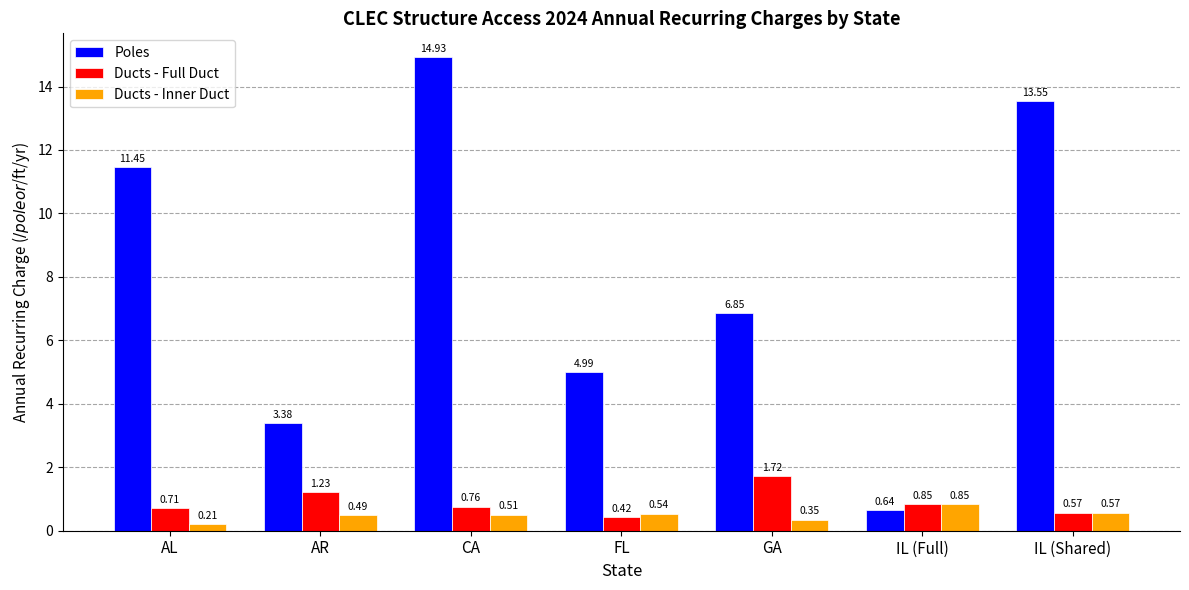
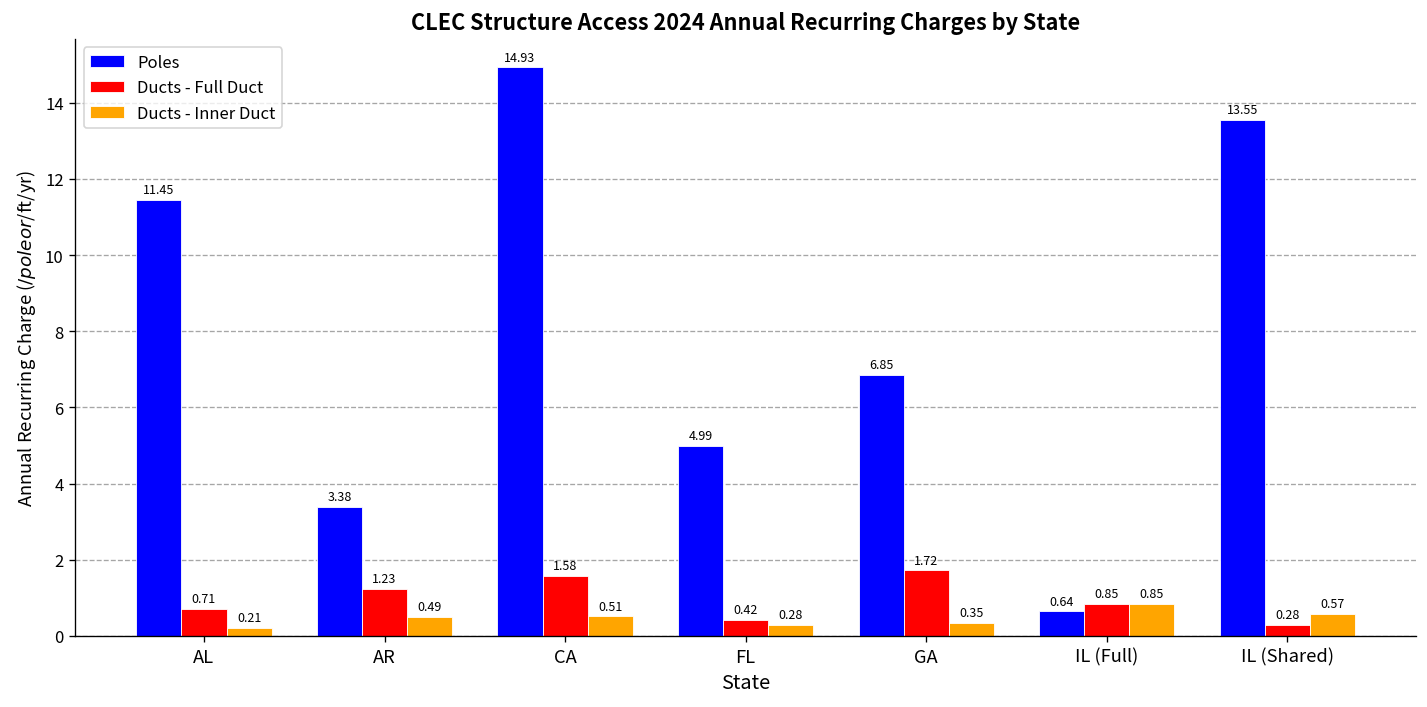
Ducts - Full Duct, CA: 0.76 -> 1.58
Ducts - Inner Duct, FL: 0.54 -> 0.28
Ducts - Full Duct, IL (Shared): 0.57 -> 0.28
